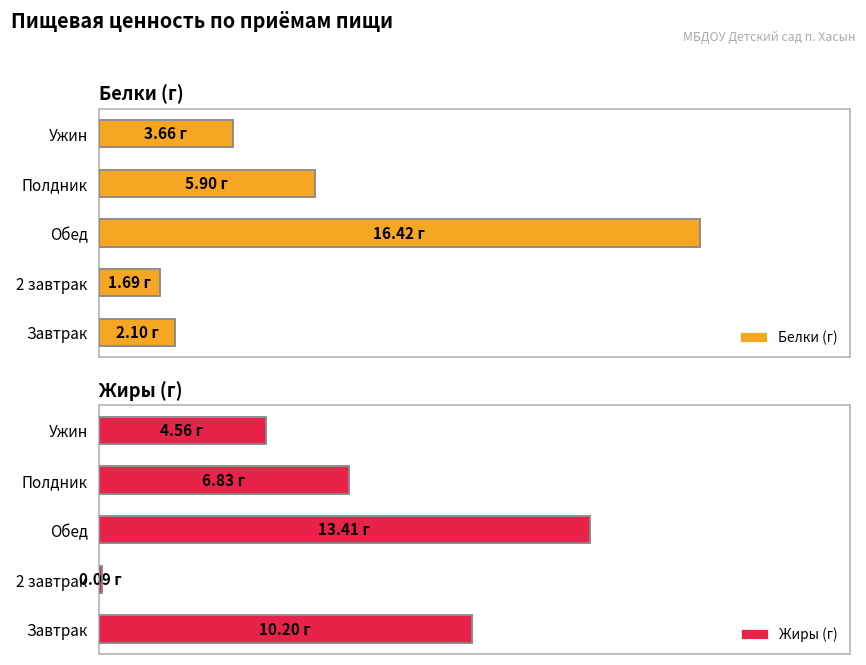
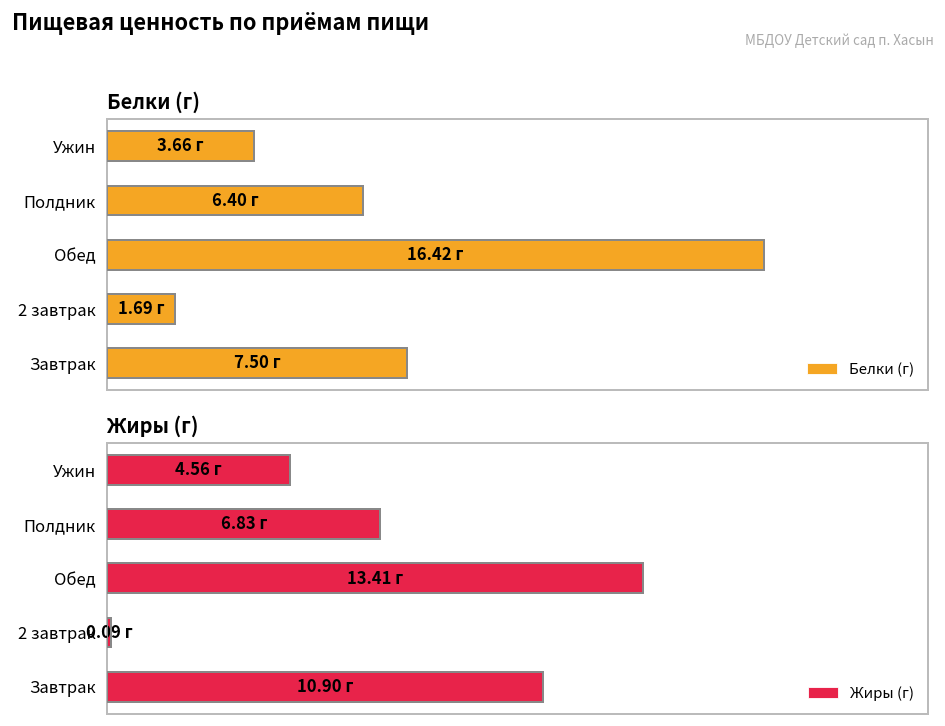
Белки (г), Полдник: 5.90 -> 6.40
Белки (г), Завтрак: 2.10 -> 7.50
Жиры (г), Завтрак: 10.20 -> 10.90
